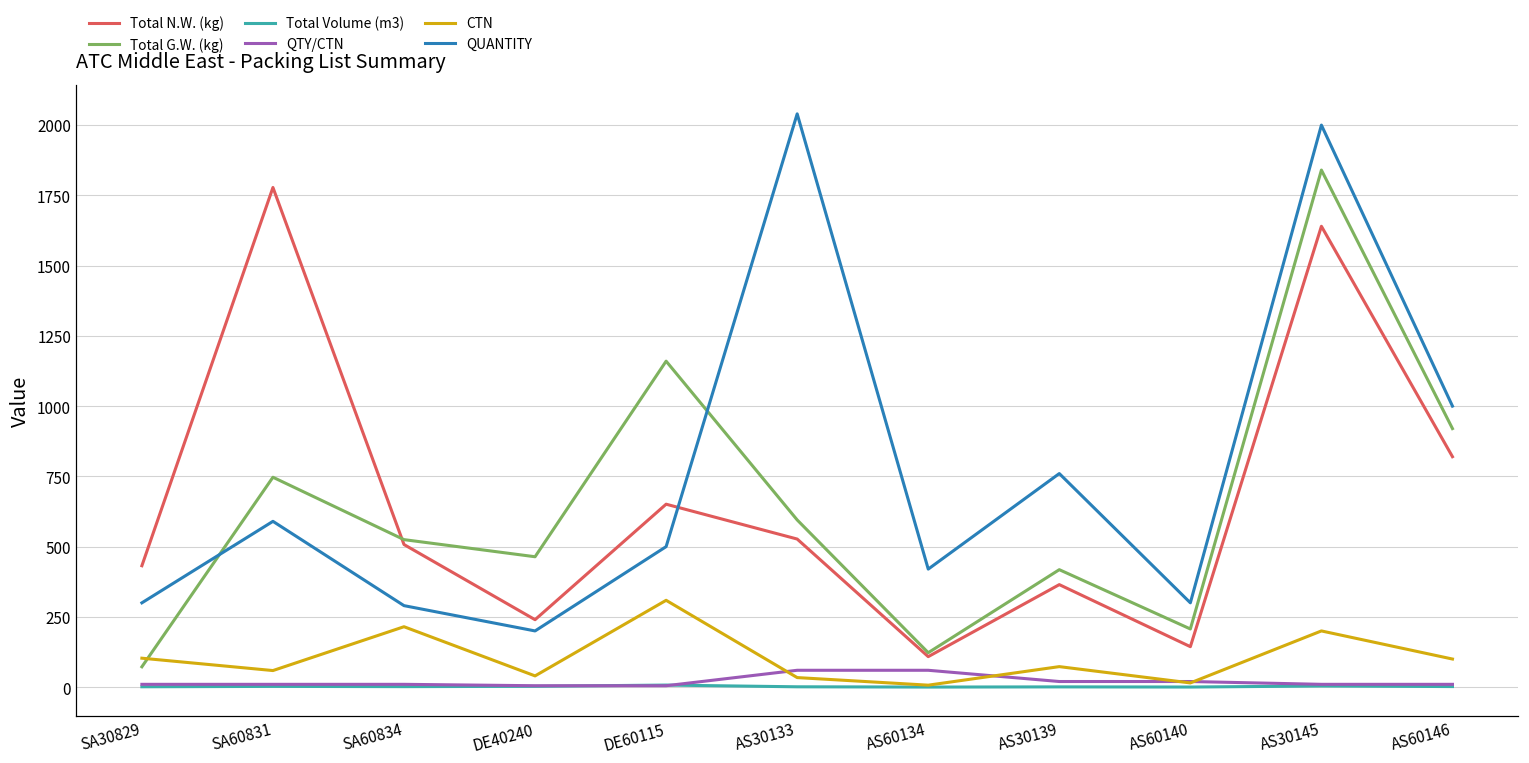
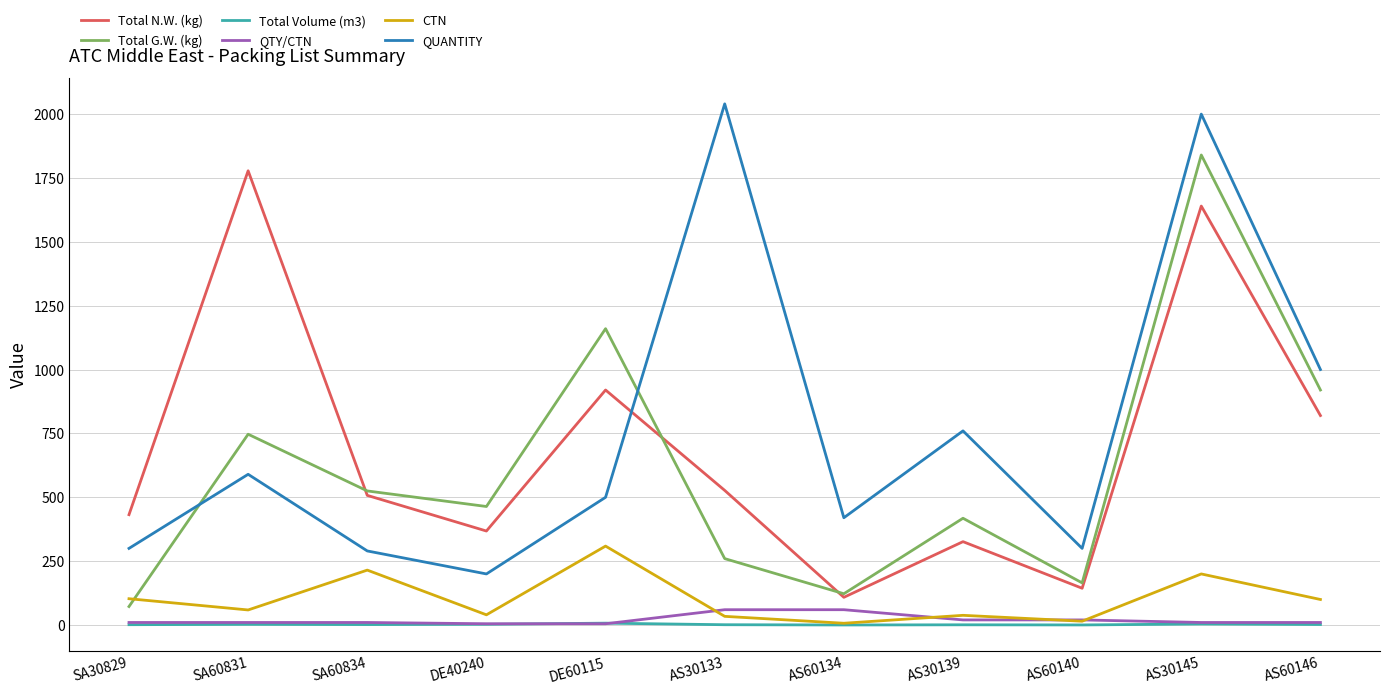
Total N.W. (kg), DE40240: 240 -> 370
Total N.W. (kg), DE60115: 650 -> 920
Total G.W. (kg), AS30133: 600 -> 260
Total N.W. (kg), AS30139: 360 -> 330
CTN, AS30139: 70 -> 40
Total G.W. (kg), AS60140: 210 -> 170
